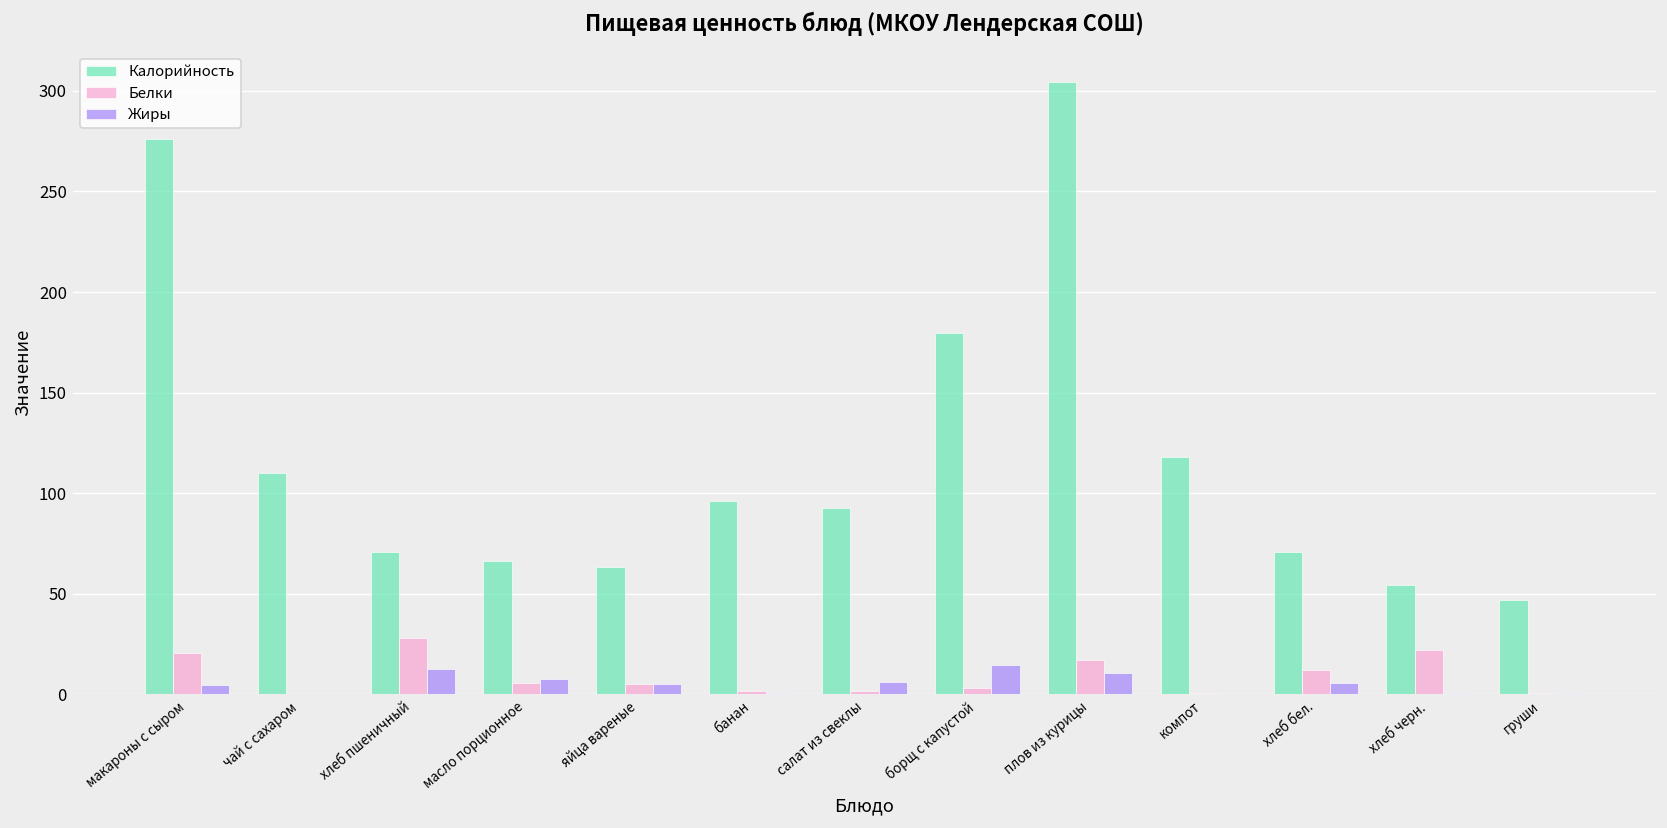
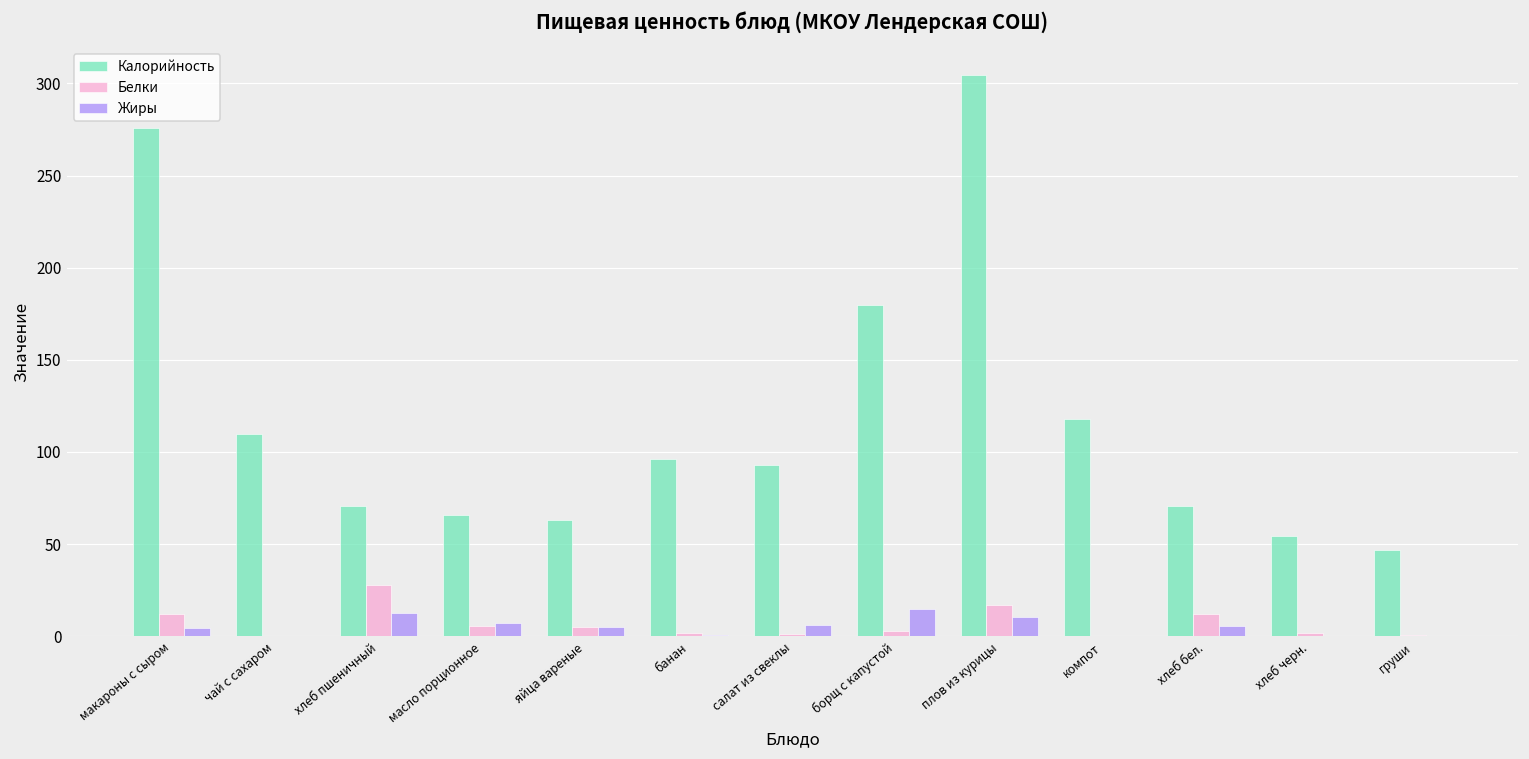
Белки, макароны с сыром: 20 -> 12
Белки, хлеб черн.: 22 -> 2
